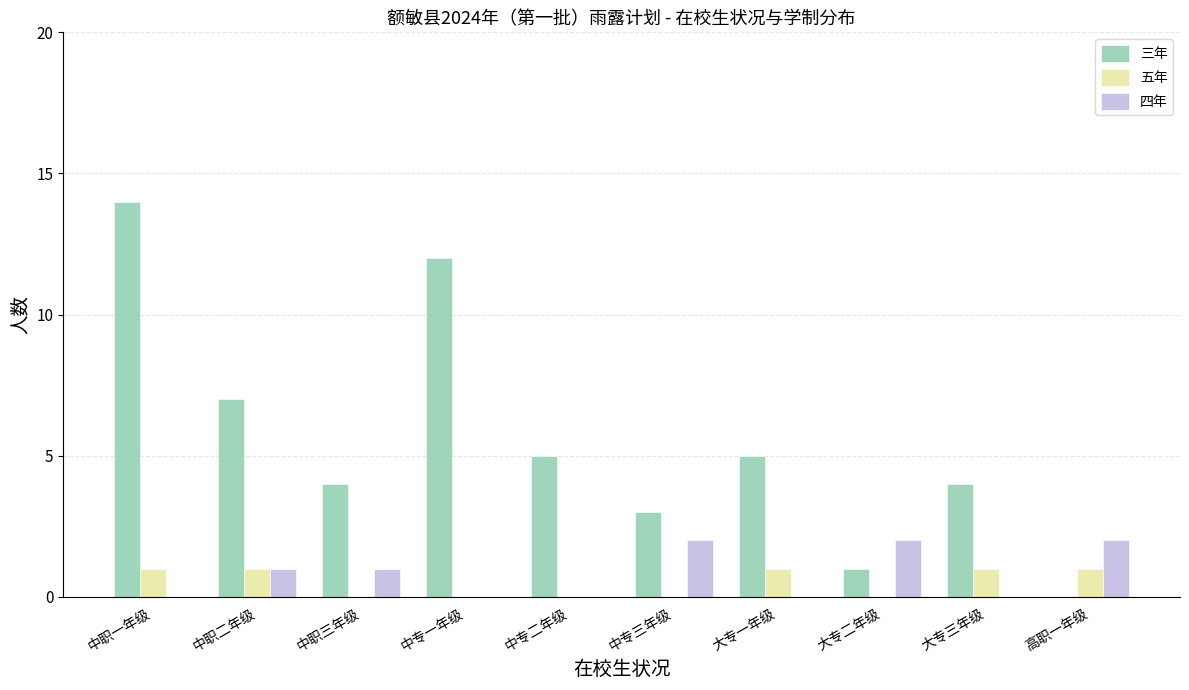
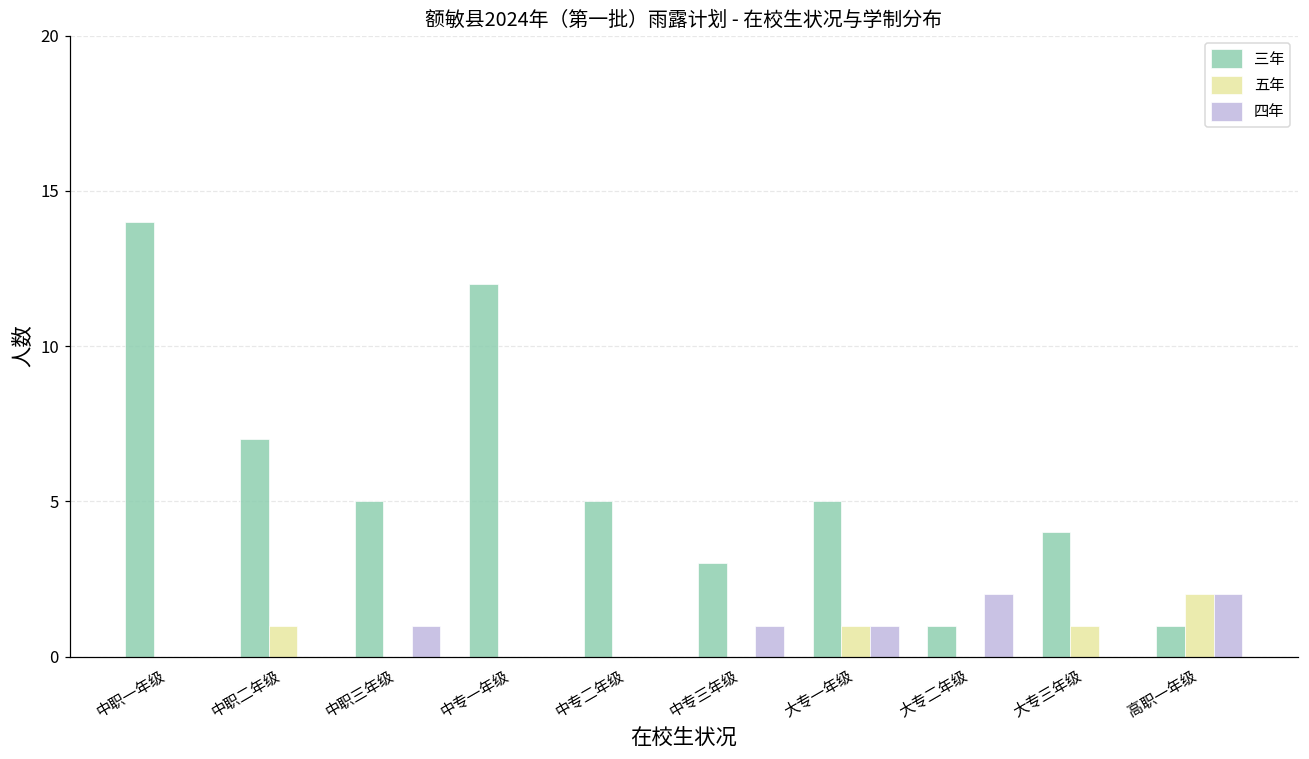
五年, 中职一年级: 1 -> 0
四年, 中职二年级: 1 -> 0
三年, 中职三年级: 4 -> 5
四年, 中专三年级: 2 -> 1
四年, 大专一年级: 0 -> 1
三年, 高职一年级: 0 -> 1
五年, 高职一年级: 1 -> 2
